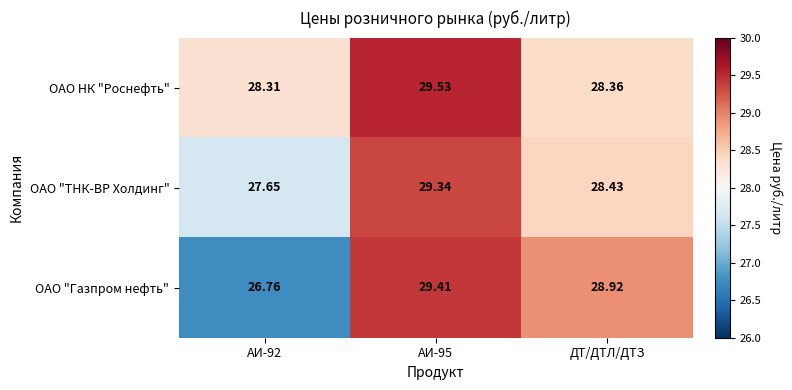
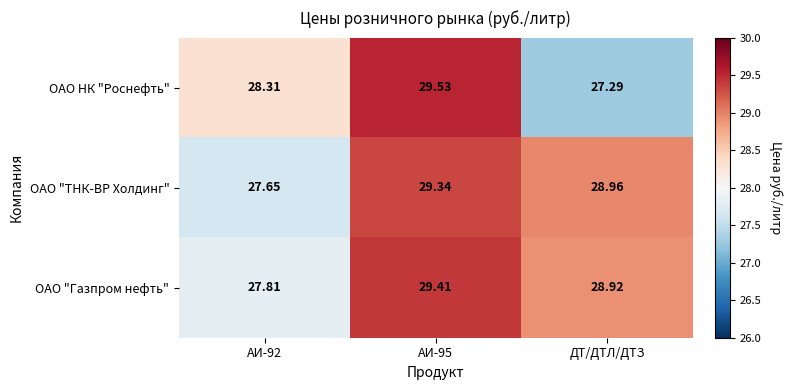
ОАО НК "Роснефть", ДТ/ДТЛ/ДТЗ: 28.36 -> 27.29
ОАО "ТНК-ВР Холдинг", ДТ/ДТЛ/ДТЗ: 28.43 -> 28.96
ОАО "Газпром нефть", АИ-92: 26.76 -> 27.81
